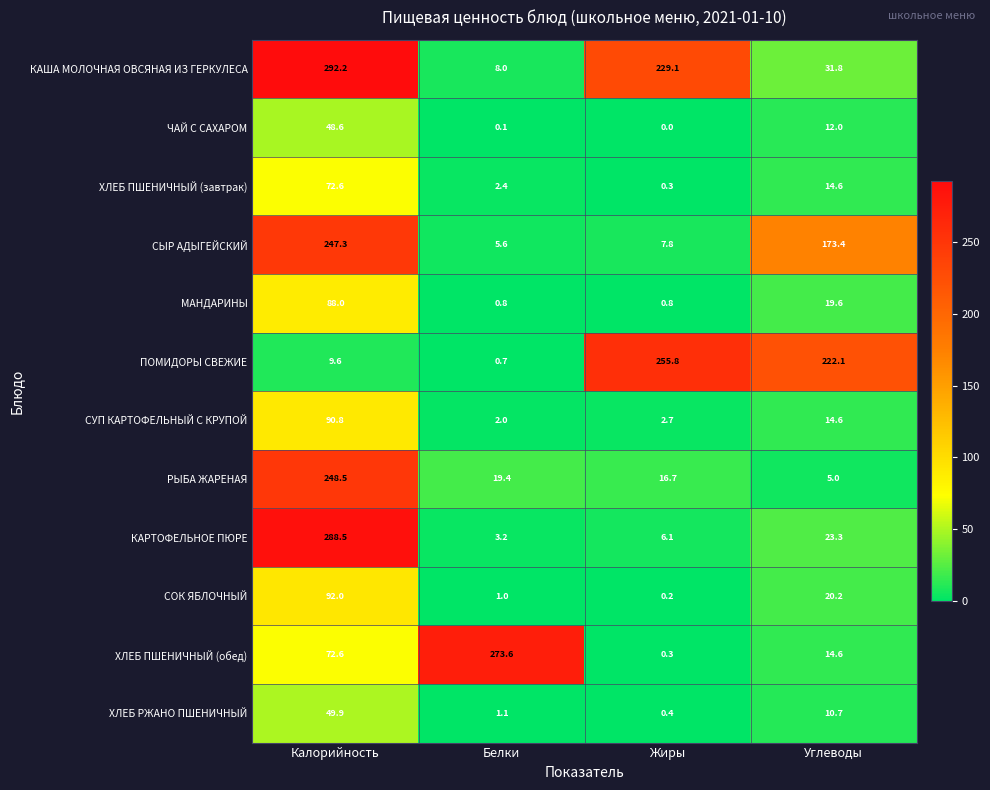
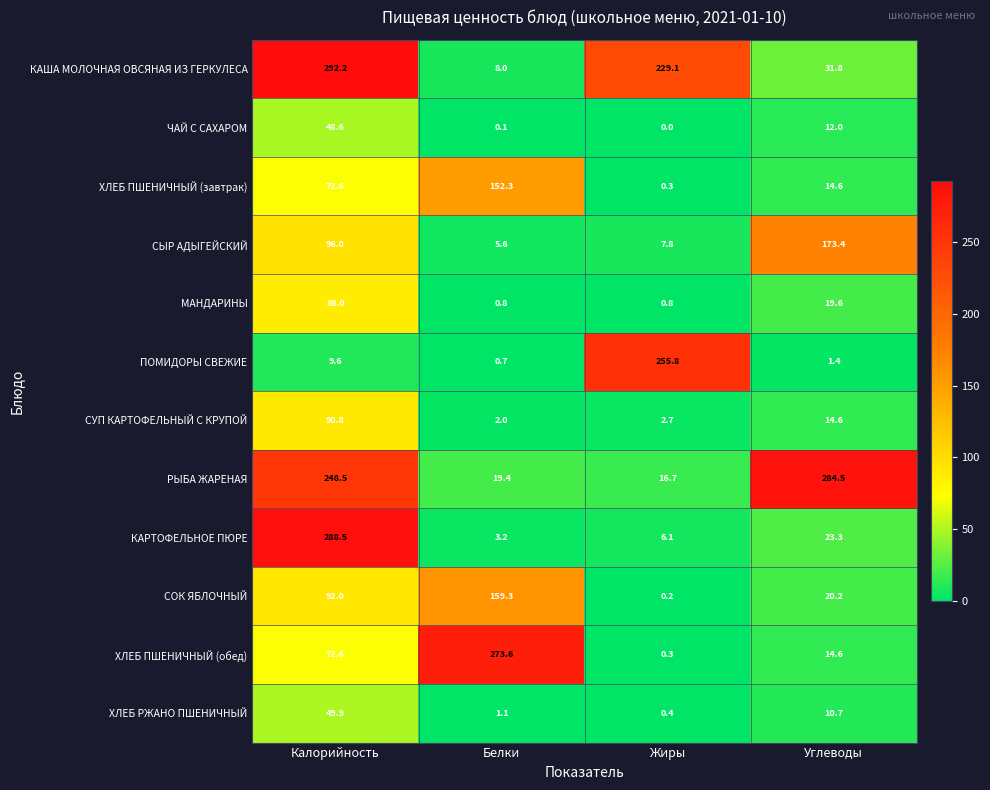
ХЛЕБ ПШЕНИЧНЫЙ (завтрак), Белки: 2.4 -> 152.3
СЫР АДЫГЕЙСКИЙ, Калорийность: 247.3 -> 96.0
ПОМИДОРЫ СВЕЖИЕ, Углеводы: 222.1 -> 1.4
РЫБА ЖАРЕНАЯ, Углеводы: 5.0 -> 284.5
СОК ЯБЛОЧНЫЙ, Белки: 1.0 -> 159.3
